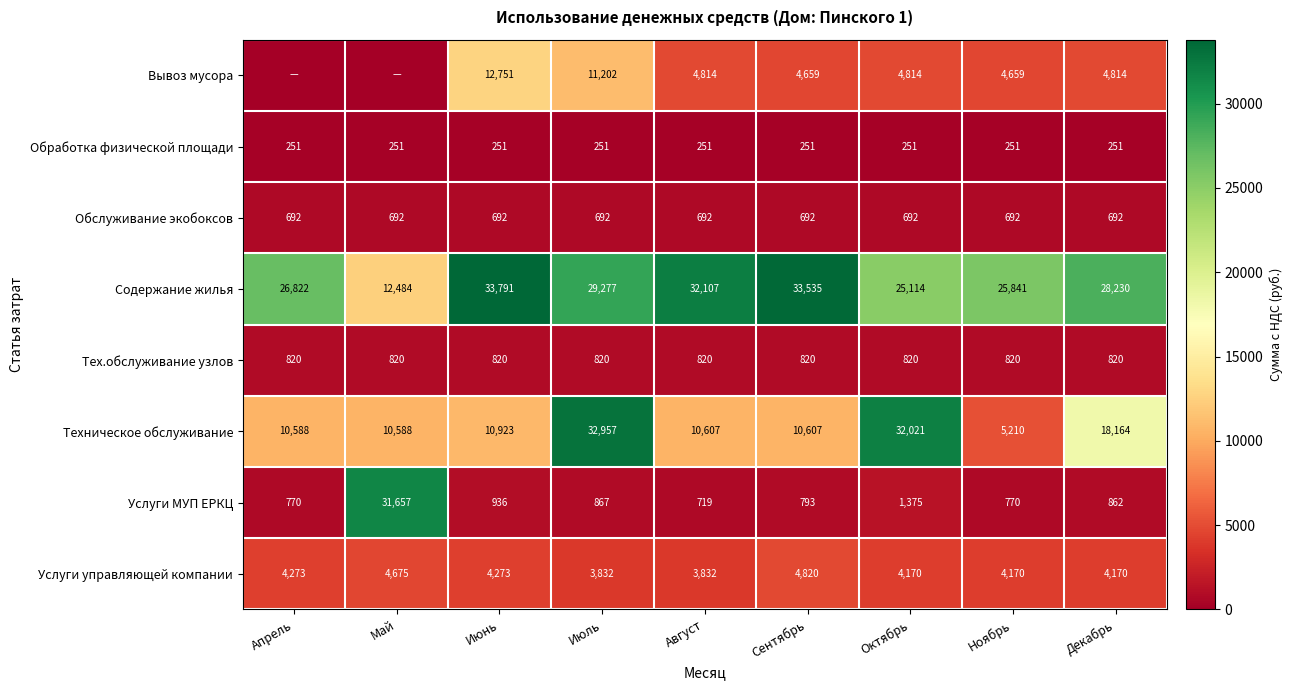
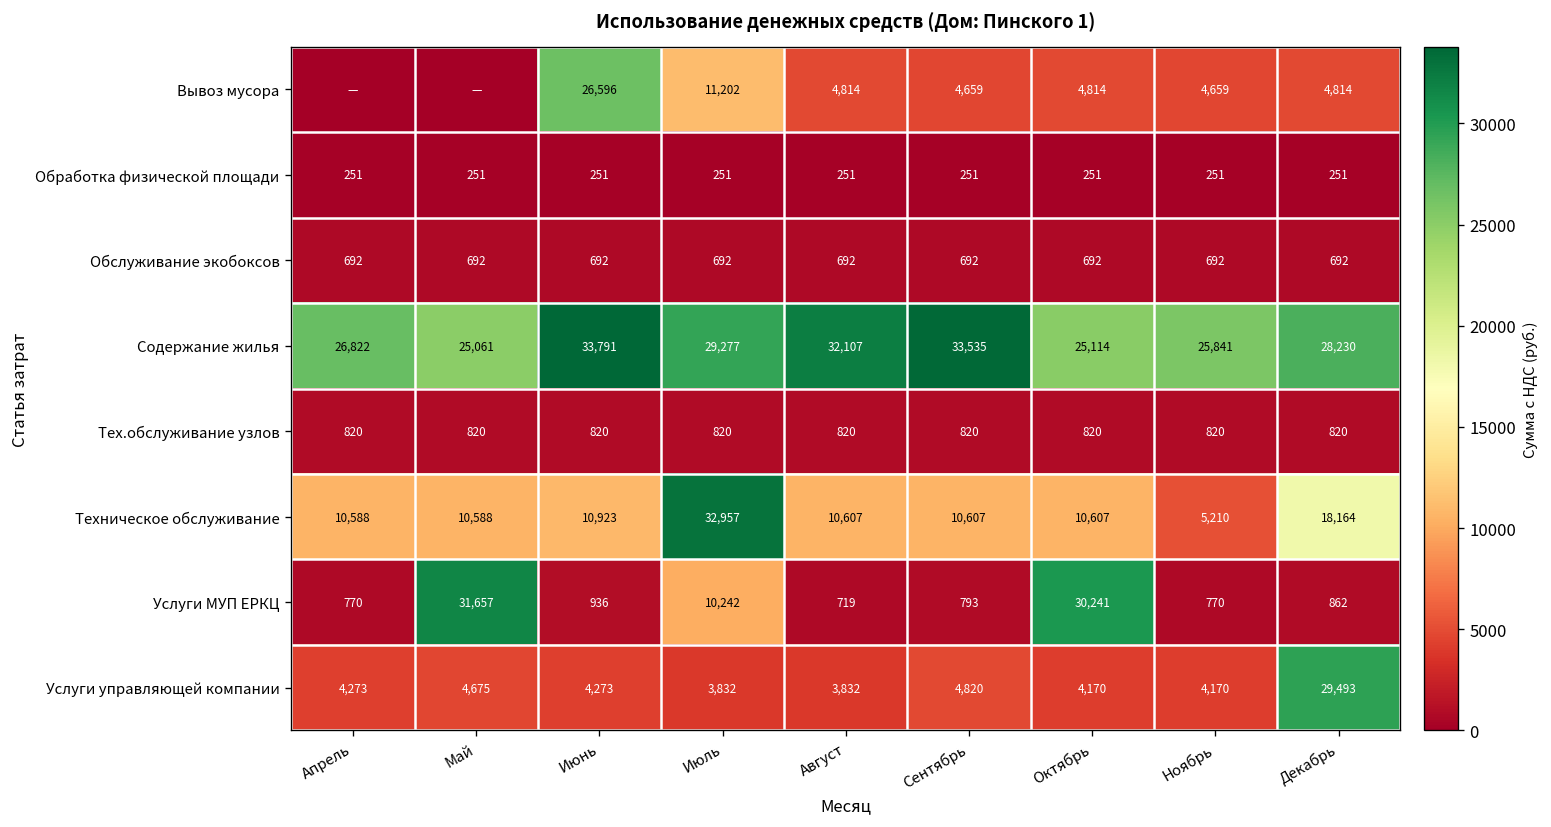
Вывоз мусора, Июнь: 12,751 -> 26,596
Содержание жилья, Май: 12,484 -> 25,061
Техническое обслуживание, Октябрь: 32,021 -> 10,607
Услуги МУП ЕРКЦ, Июль: 867 -> 10,242
Услуги МУП ЕРКЦ, Октябрь: 1,375 -> 30,241
Услуги управляющей компании, Декабрь: 4,170 -> 29,493
